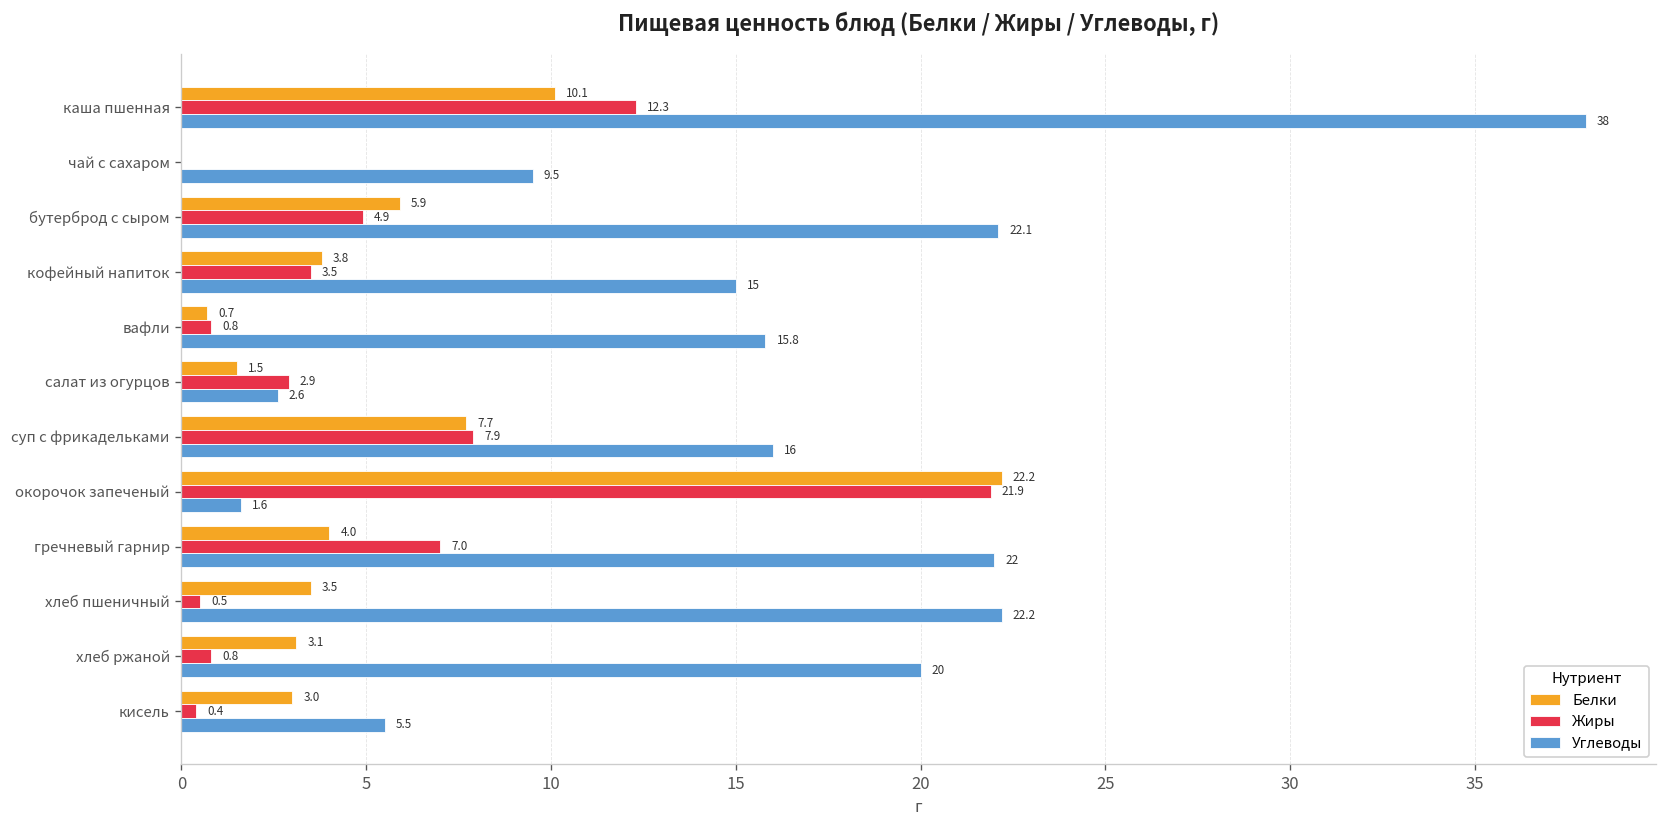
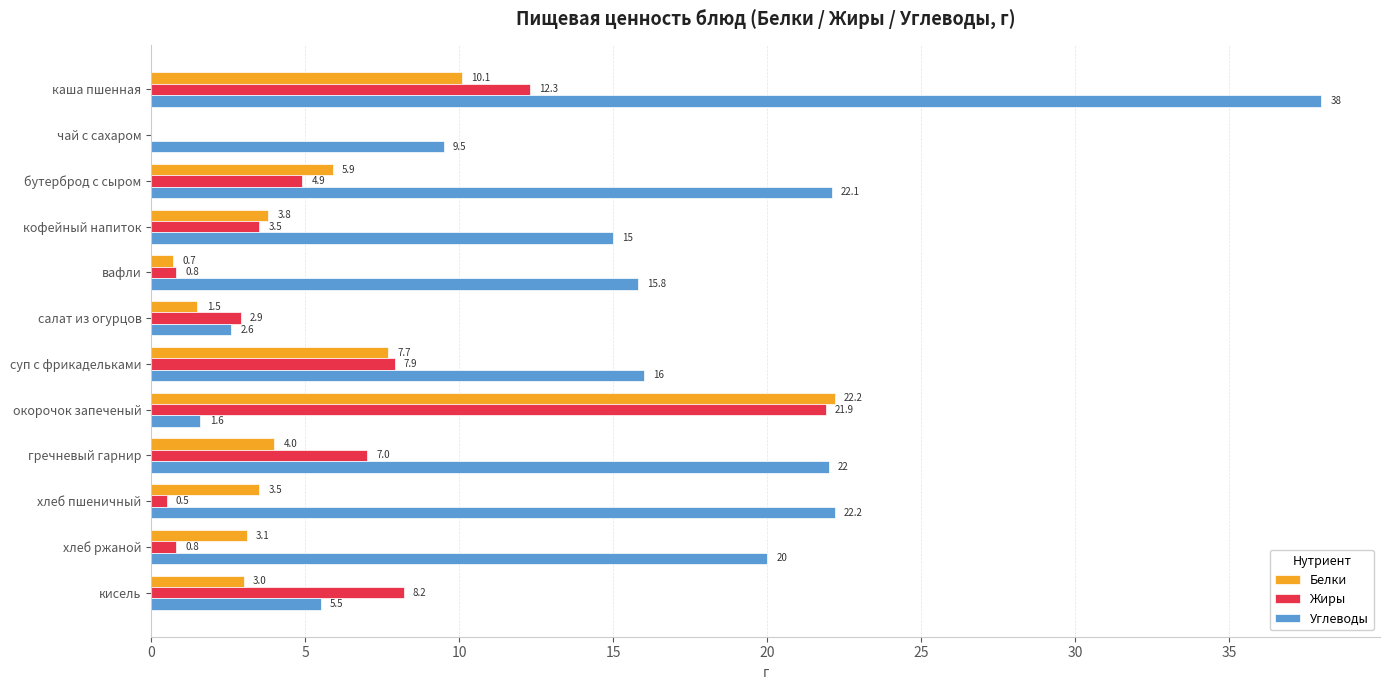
Жиры, кисель: 0.4 -> 8.2
